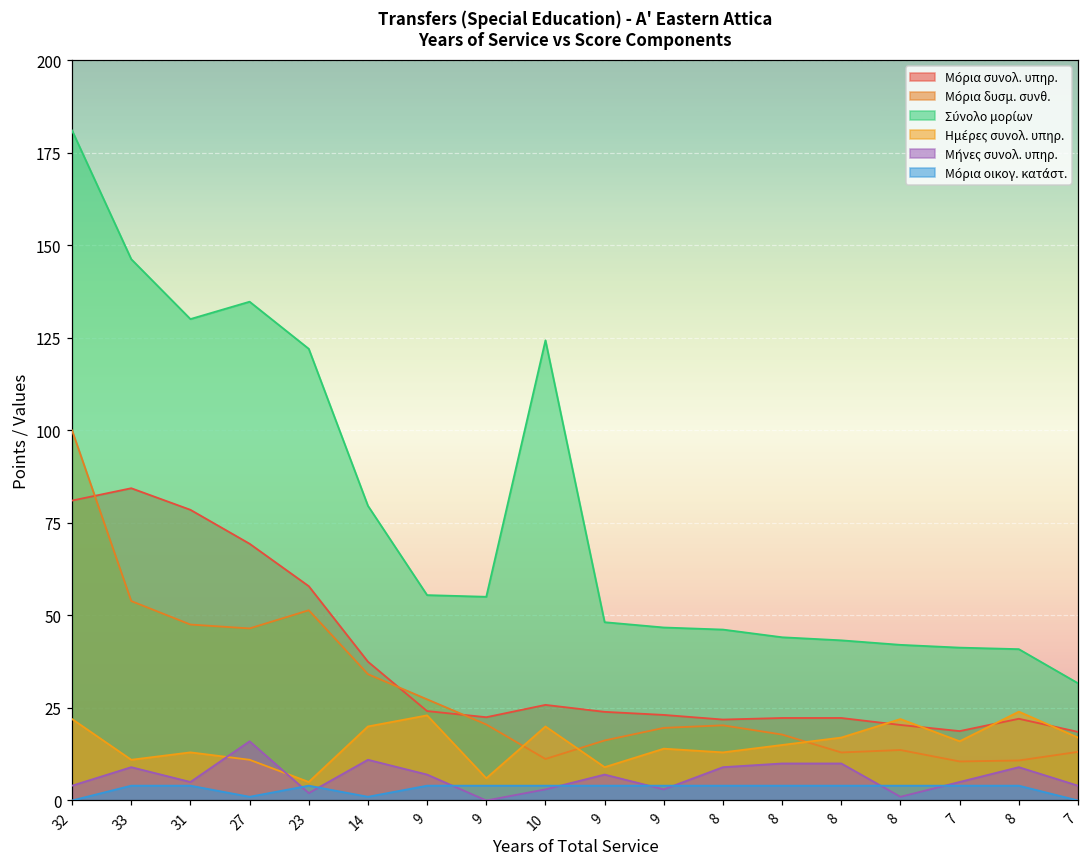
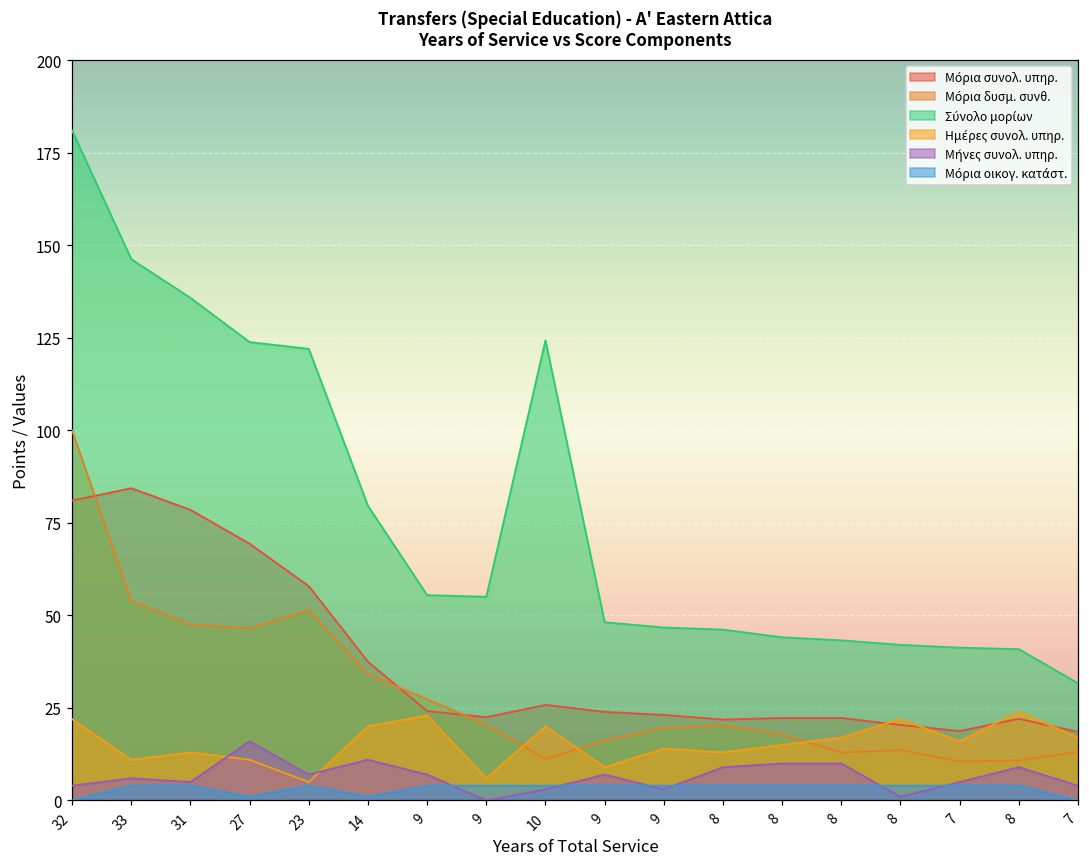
Μήνες συνολ. υπηρ., 33: 9 -> 6
Σύνολο μορίων, 31: 130 -> 136
Σύνολο μορίων, 27: 135 -> 124
Μήνες συνολ. υπηρ., 23: 2 -> 7
